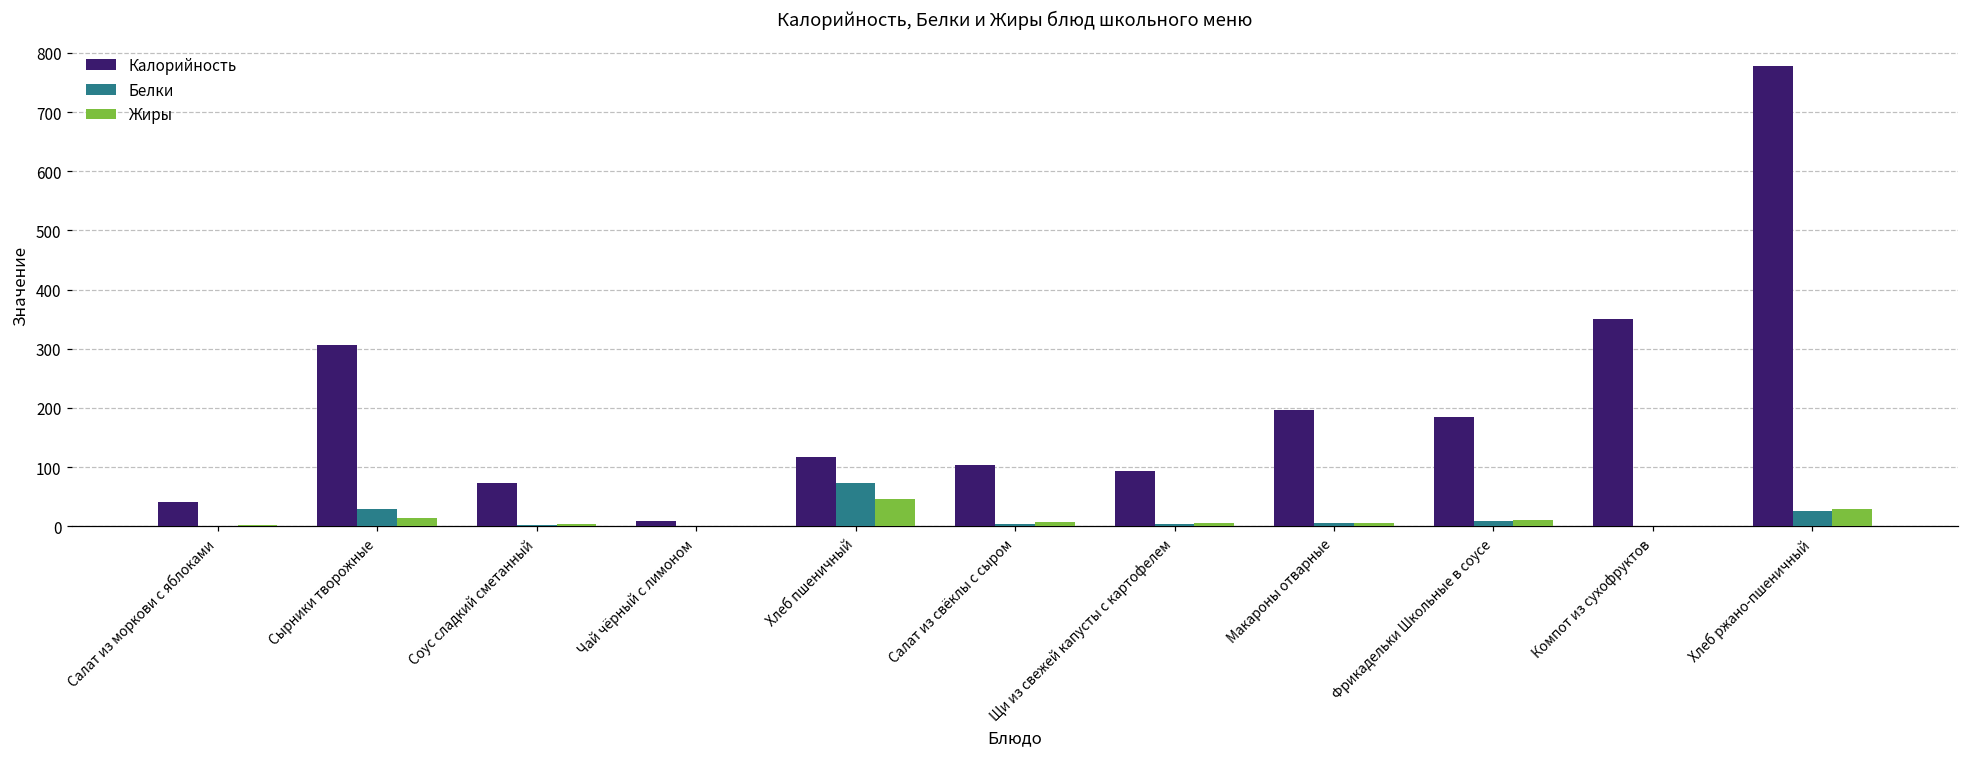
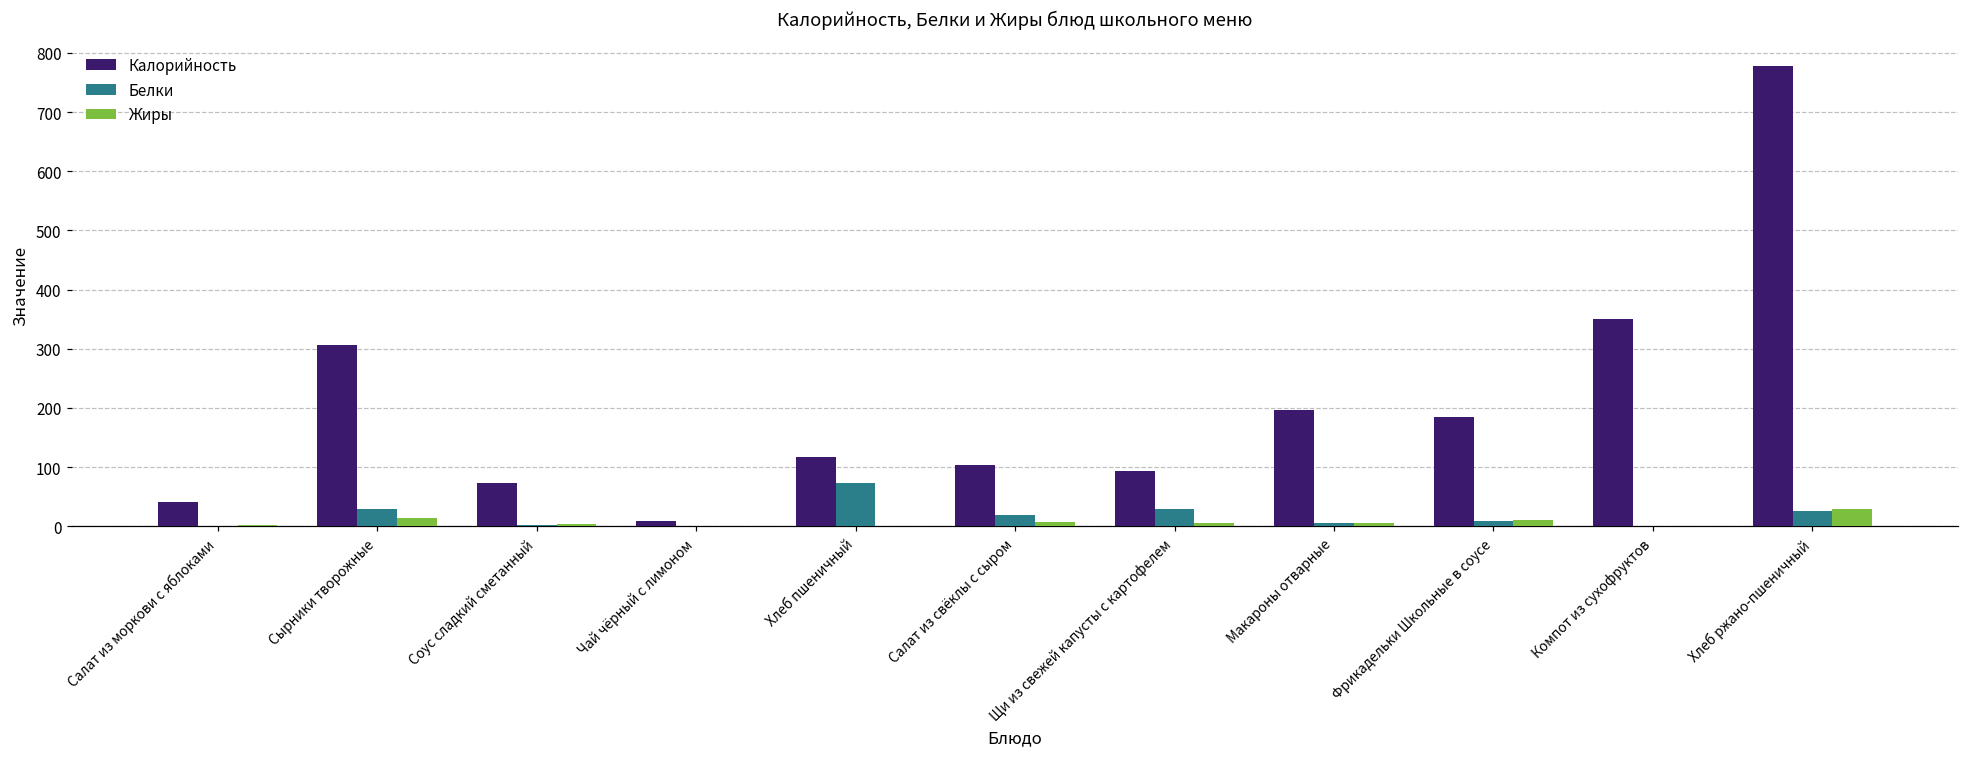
Жиры, Хлеб пшеничный: 50 -> 0
Белки, Салат из свёклы с сыром: 0 -> 20
Белки, Щи из свежей капусты с картофелем: 0 -> 30
